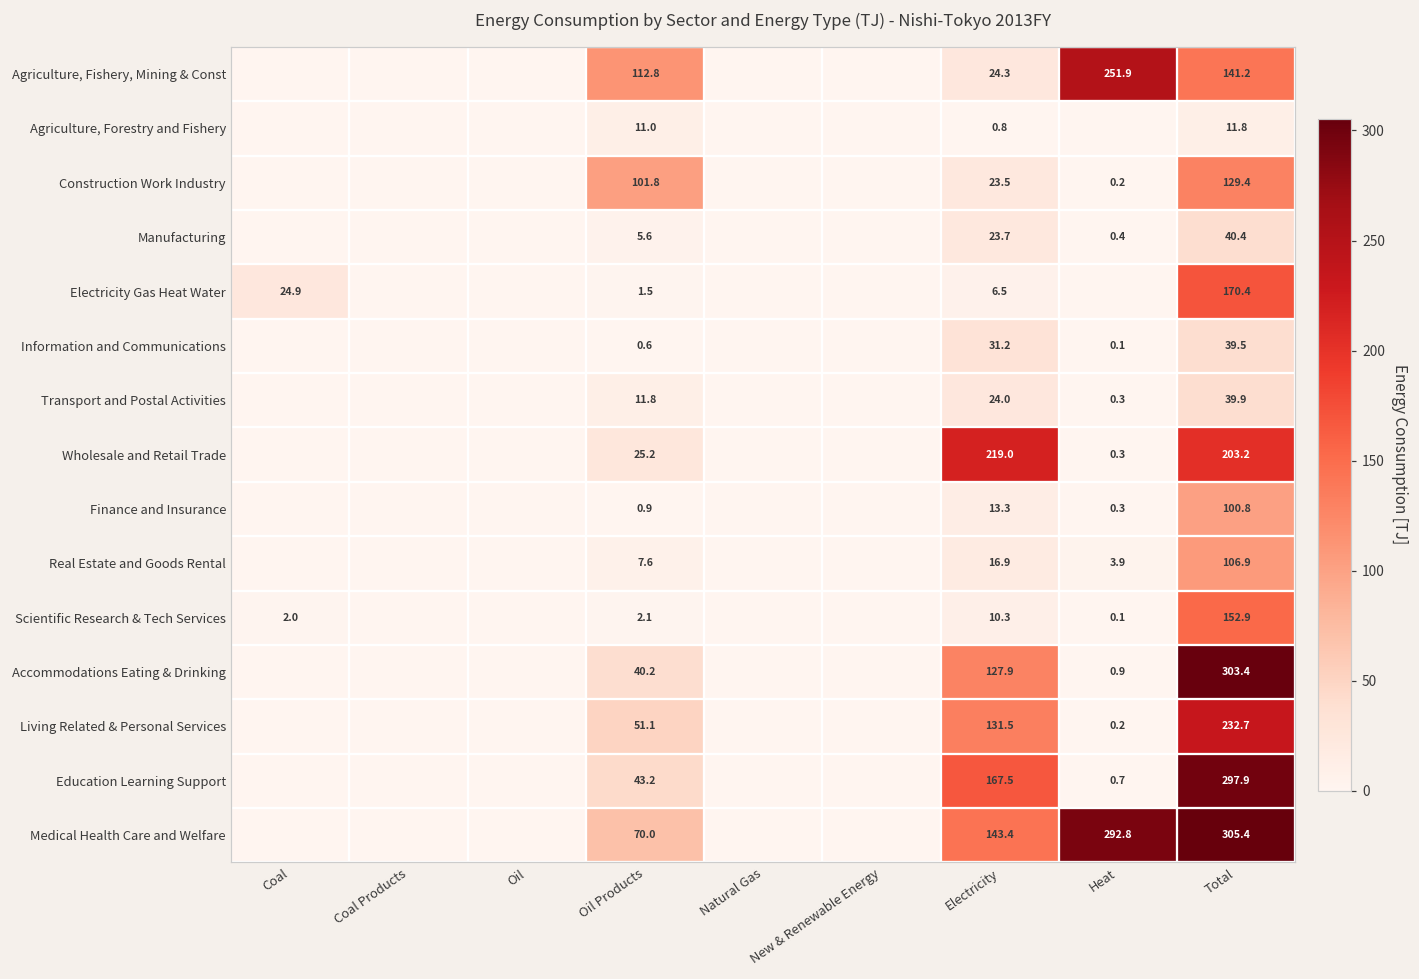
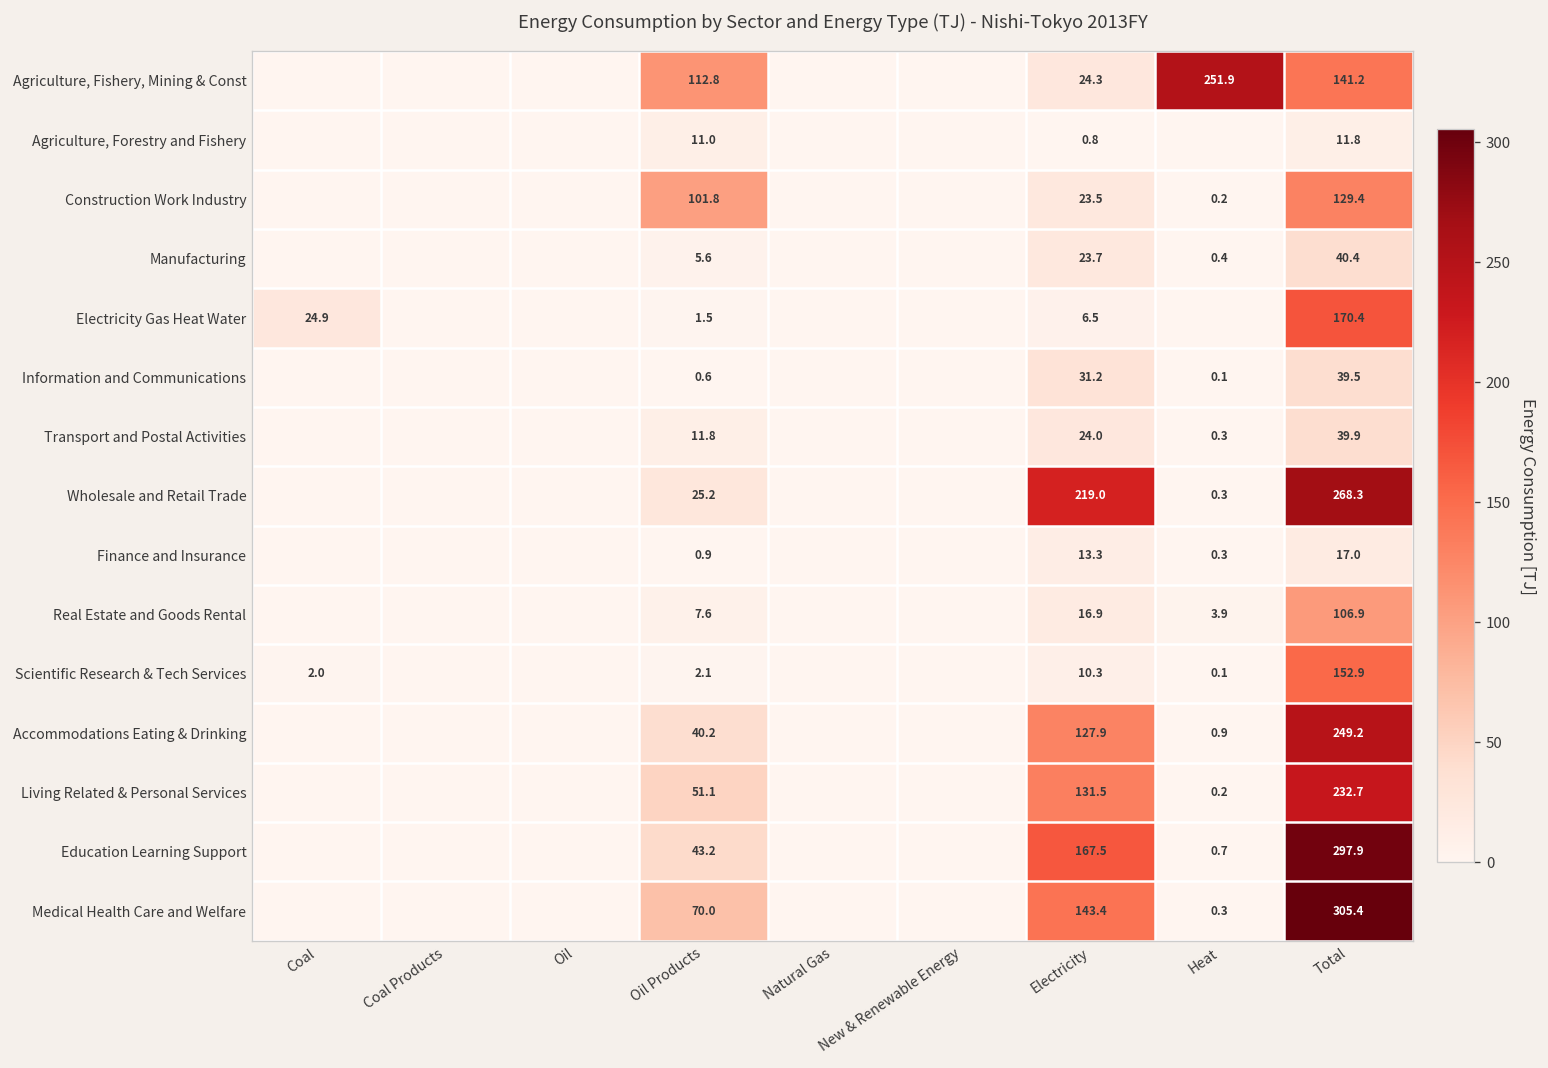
Wholesale and Retail Trade, Total: 203.2 -> 268.3
Finance and Insurance, Total: 100.8 -> 17.0
Accommodations Eating & Drinking, Total: 303.4 -> 249.2
Medical Health Care and Welfare, Heat: 292.8 -> 0.3
